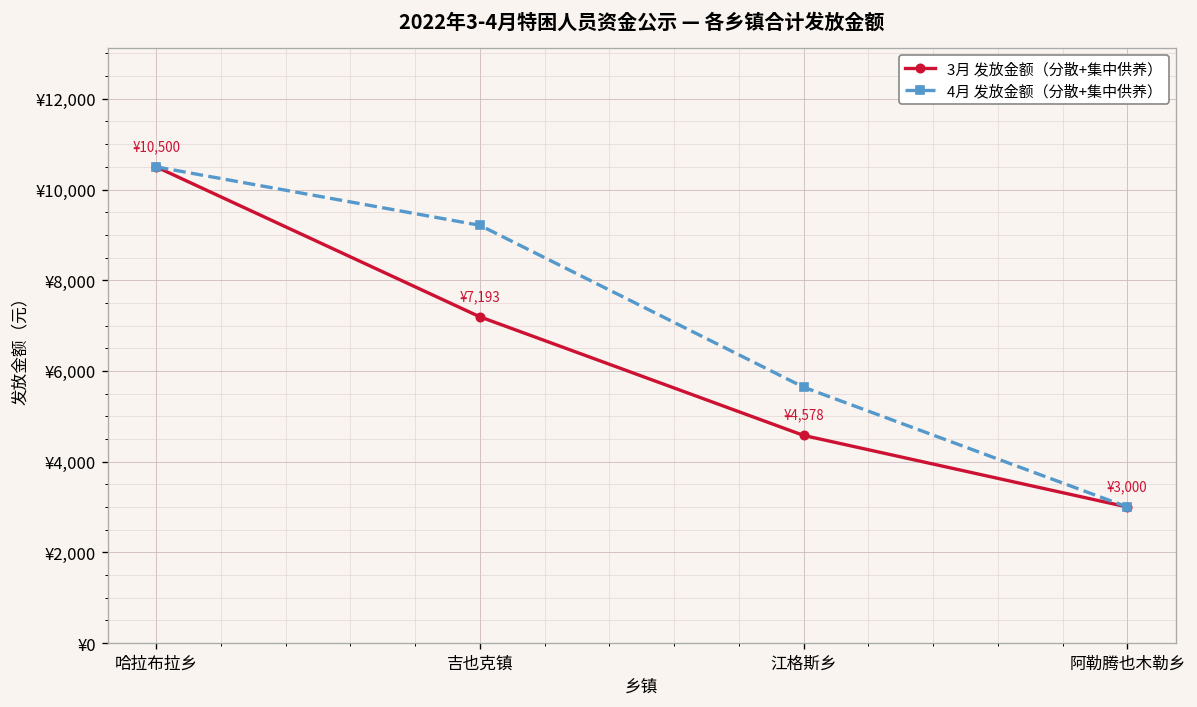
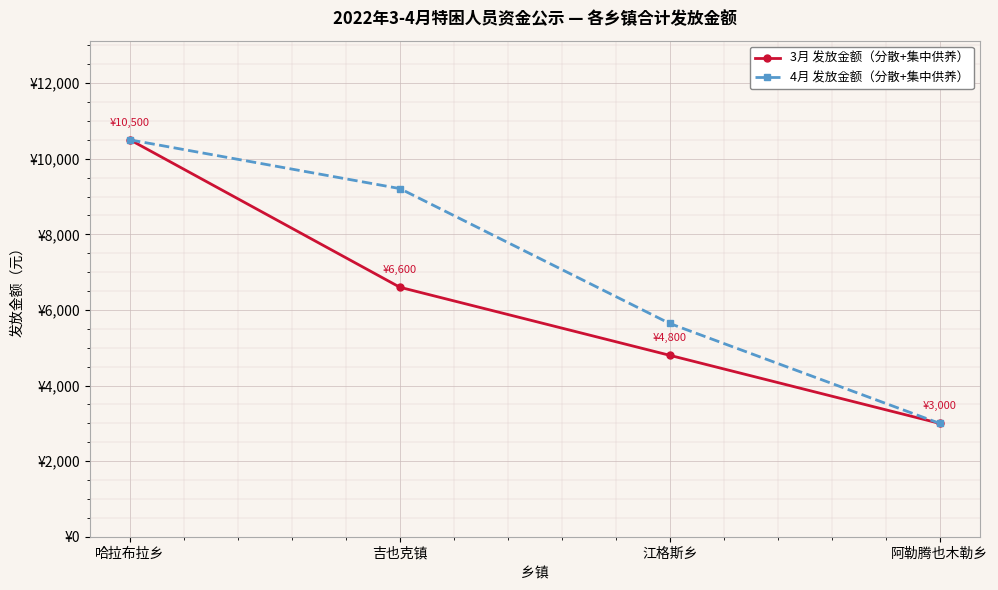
3月 发放金额（分散+集中供养）, 吉也克镇: ¥7,193 -> ¥6,600
3月 发放金额（分散+集中供养）, 江格斯乡: ¥4,578 -> ¥4,800
